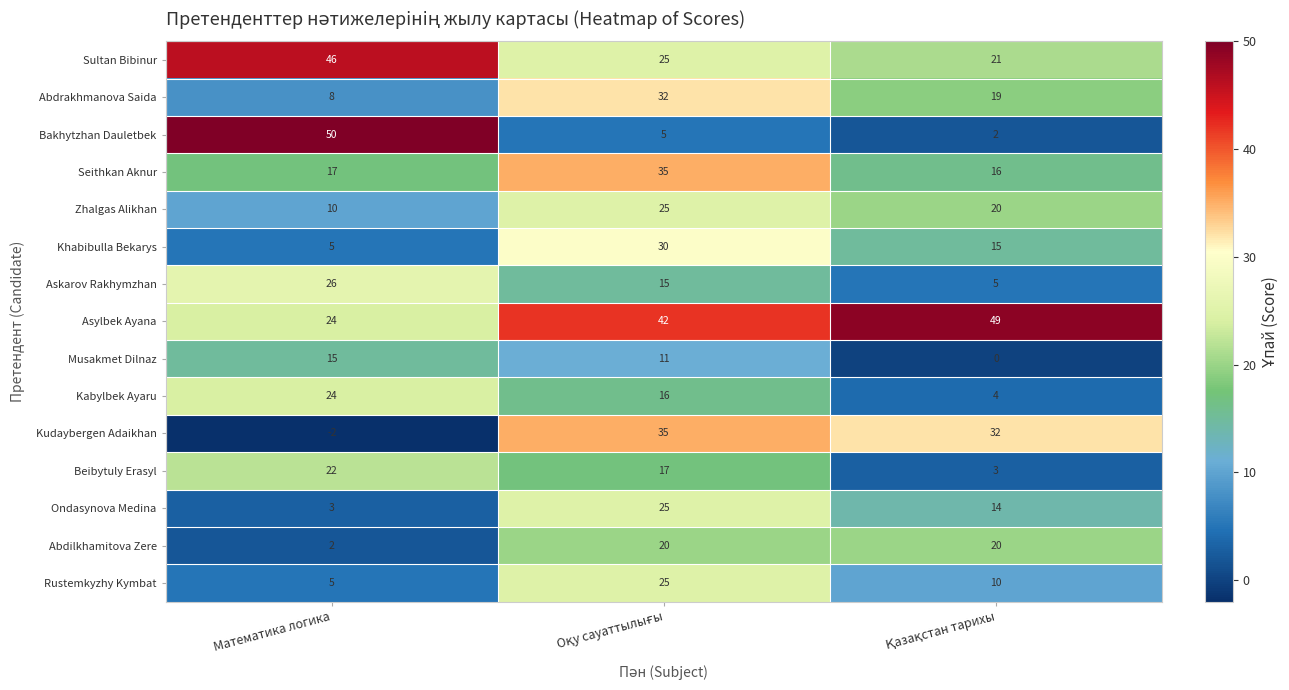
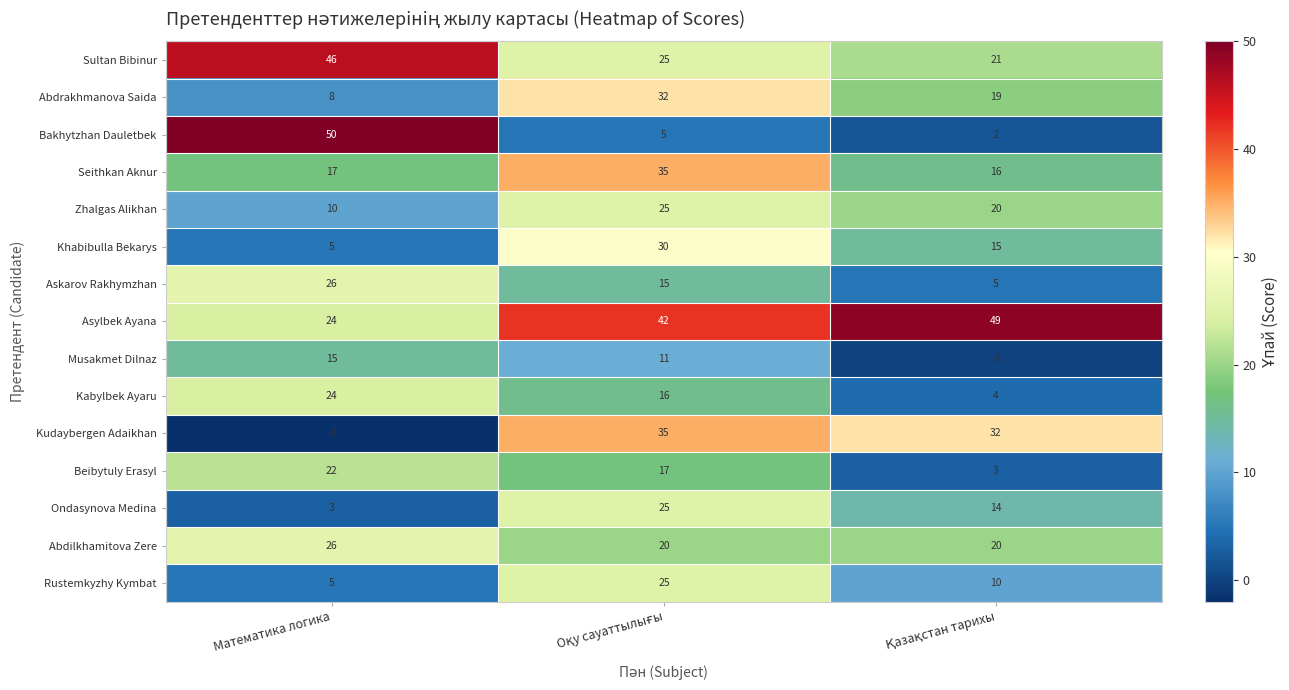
Abdilkhamitova Zere, Математика логика: 2 -> 26
